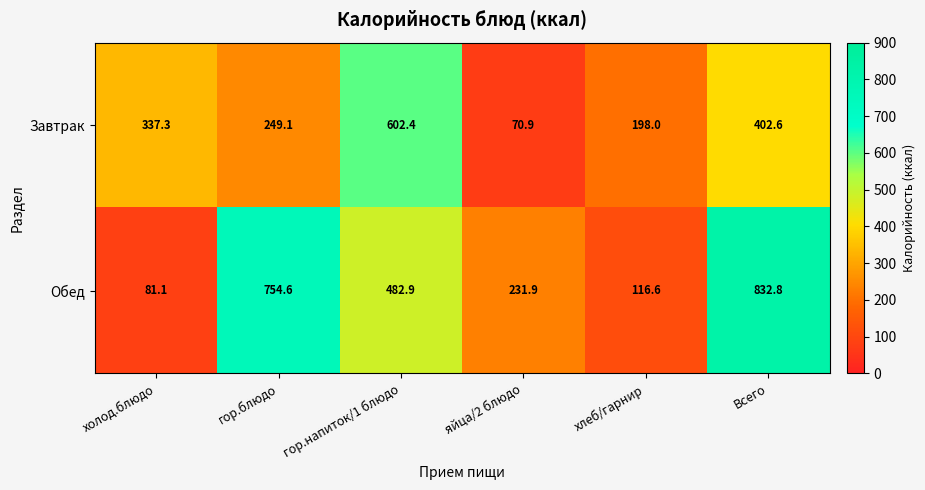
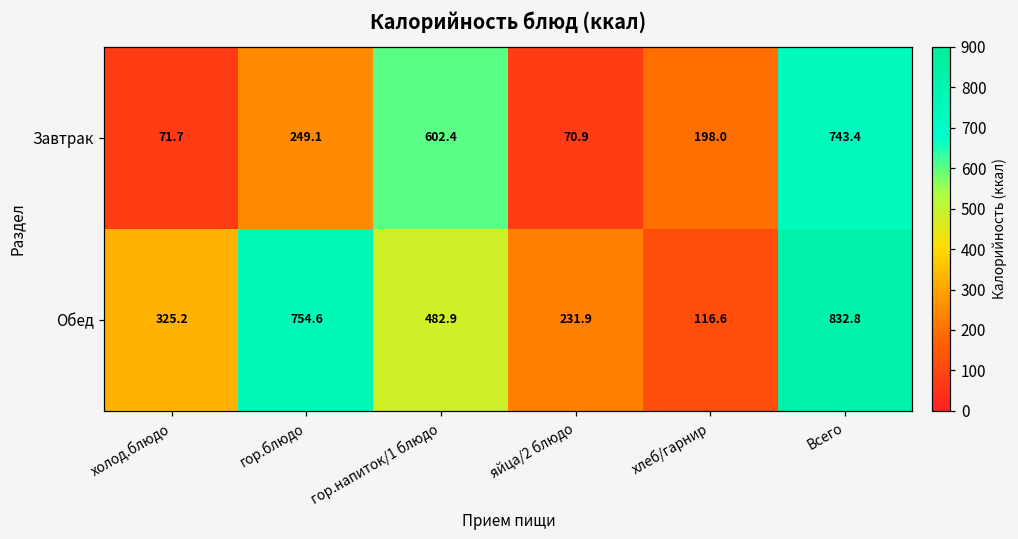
Завтрак, холод.блюдо: 337.3 -> 71.7
Завтрак, Всего: 402.6 -> 743.4
Обед, холод.блюдо: 81.1 -> 325.2
